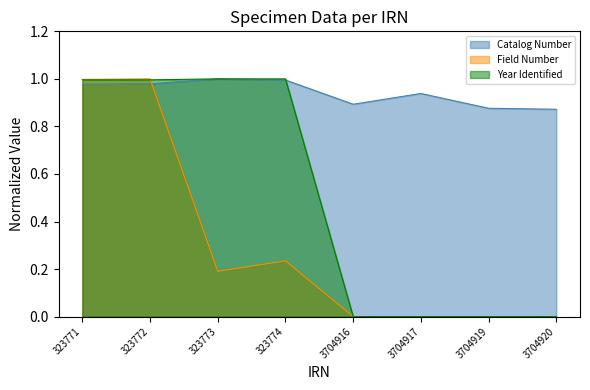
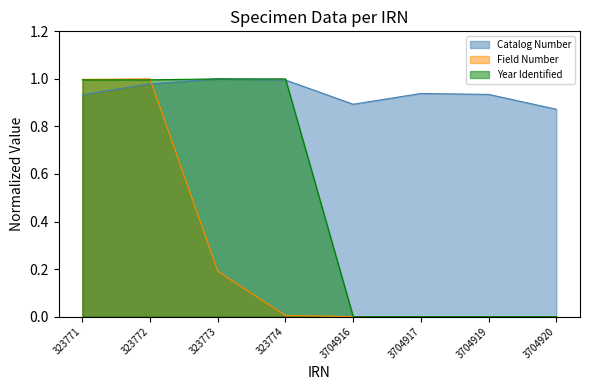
Catalog Number, 323771: 0.98 -> 0.93
Field Number, 323774: 0.23 -> 0.00
Catalog Number, 3704919: 0.88 -> 0.93
